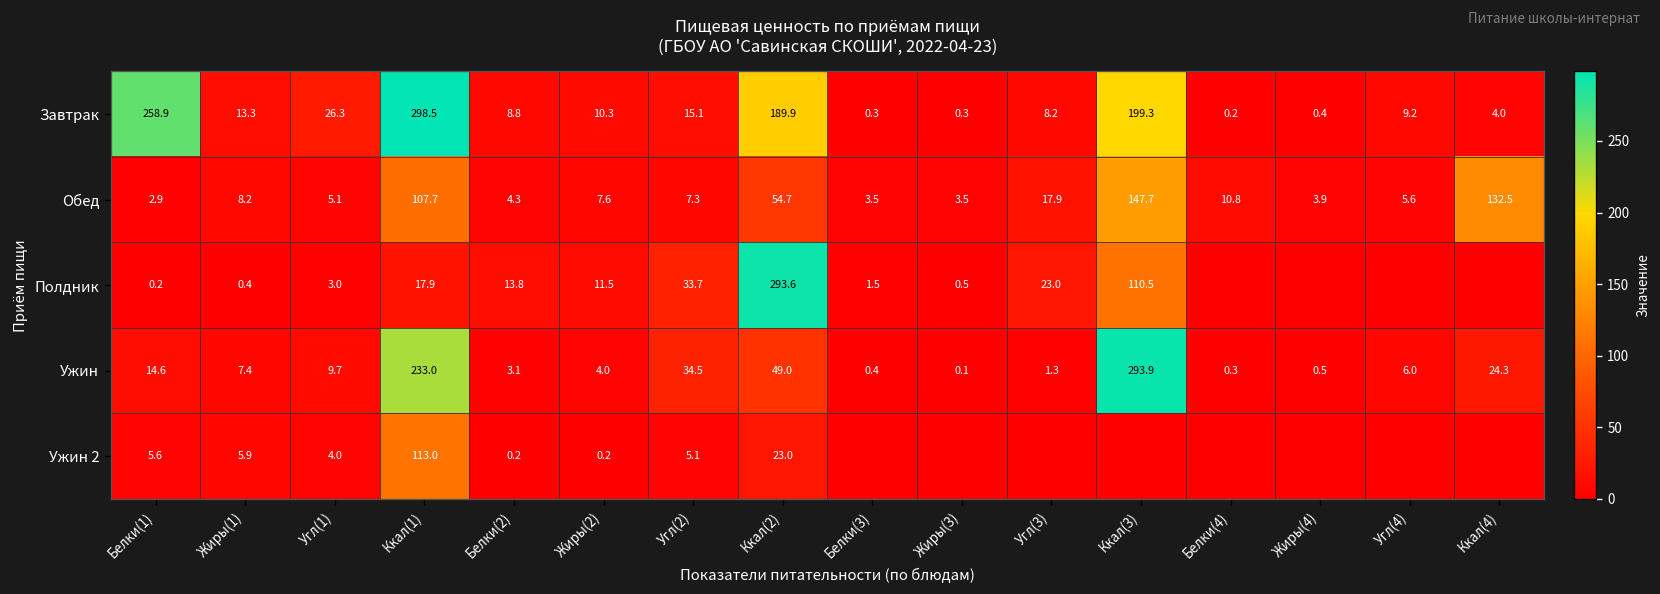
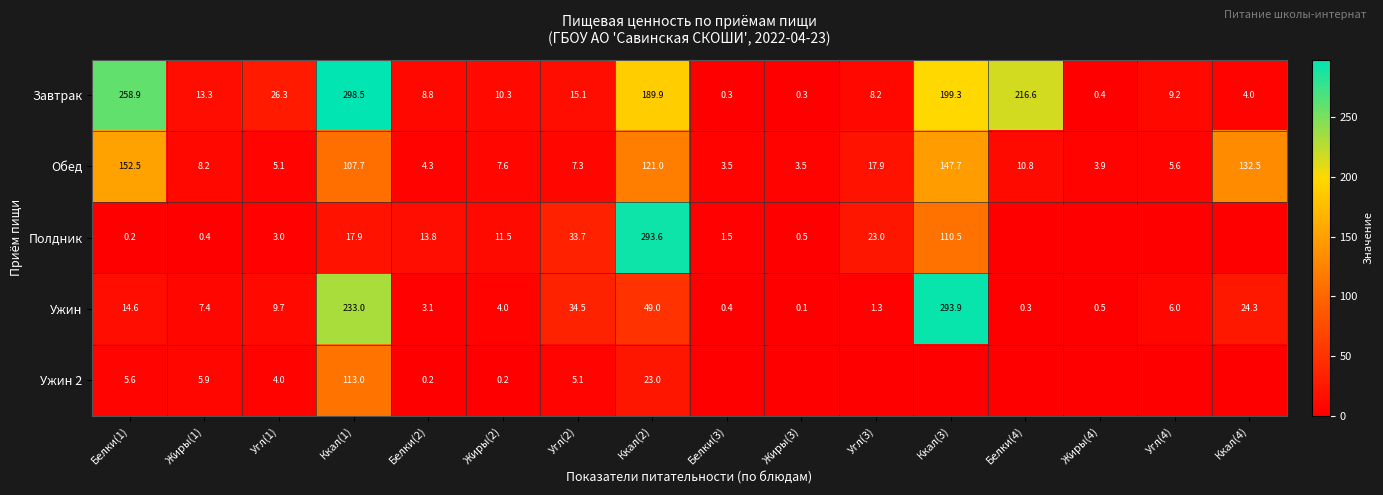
Завтрак, Белки(4): 0.2 -> 216.6
Обед, Белки(1): 2.9 -> 152.5
Обед, Ккал(2): 54.7 -> 121.0
